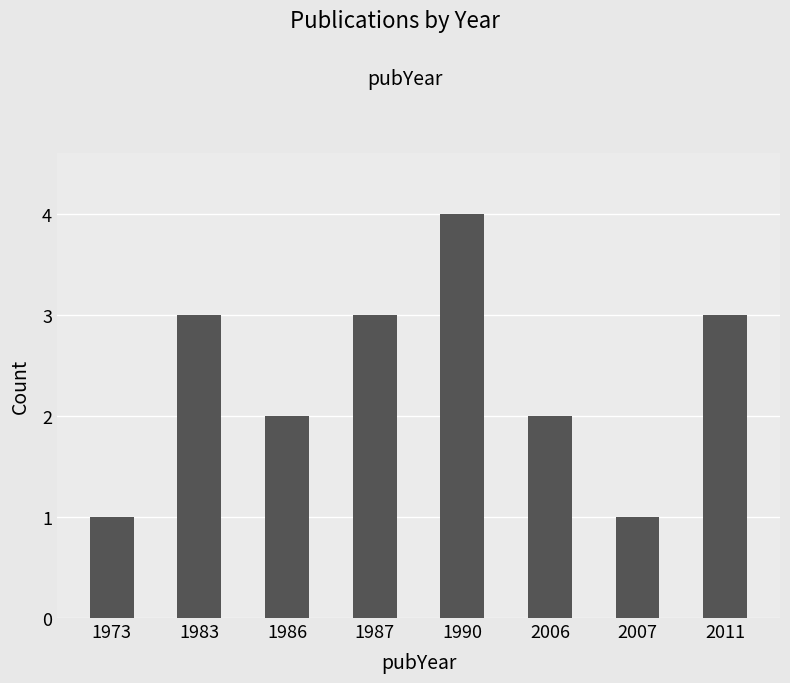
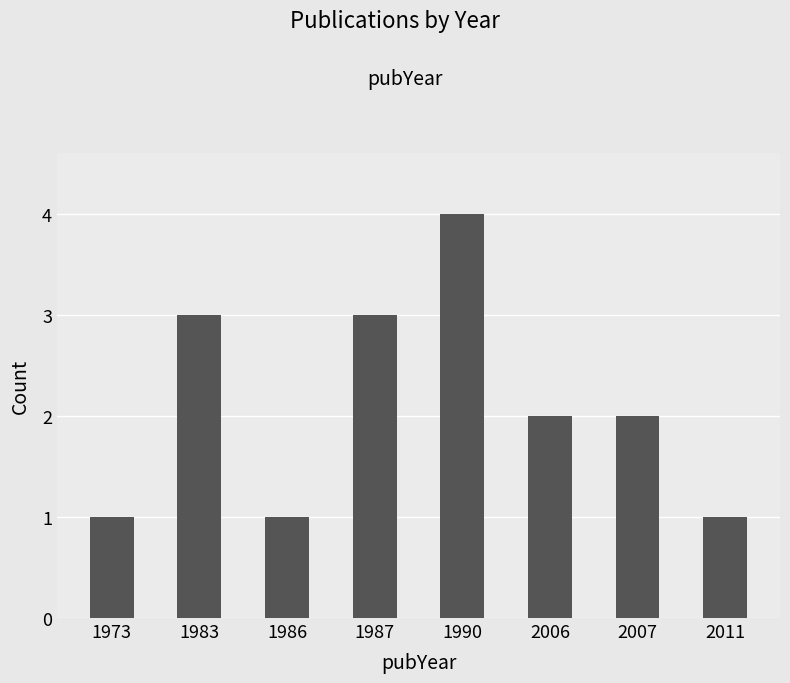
1986: 2 -> 1
2007: 1 -> 2
2011: 3 -> 1
